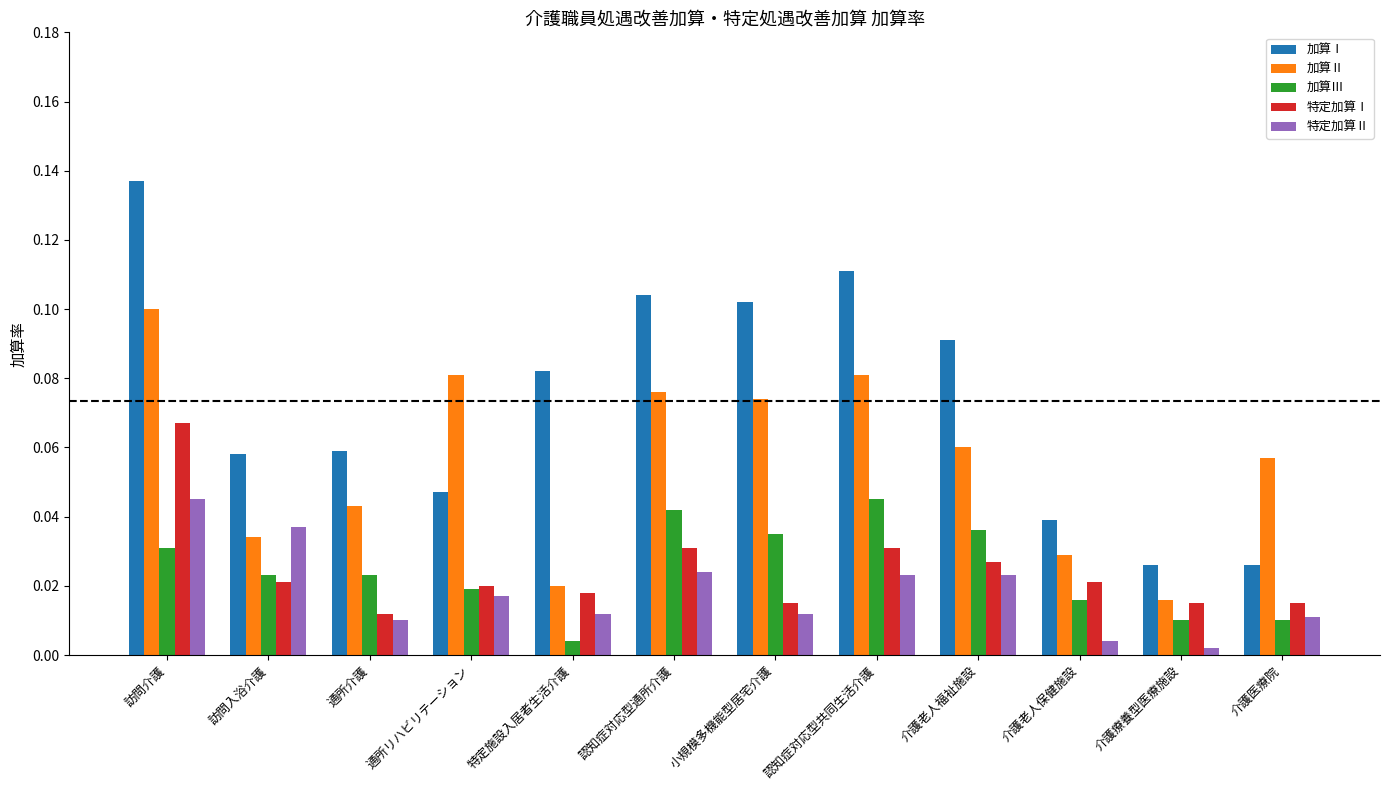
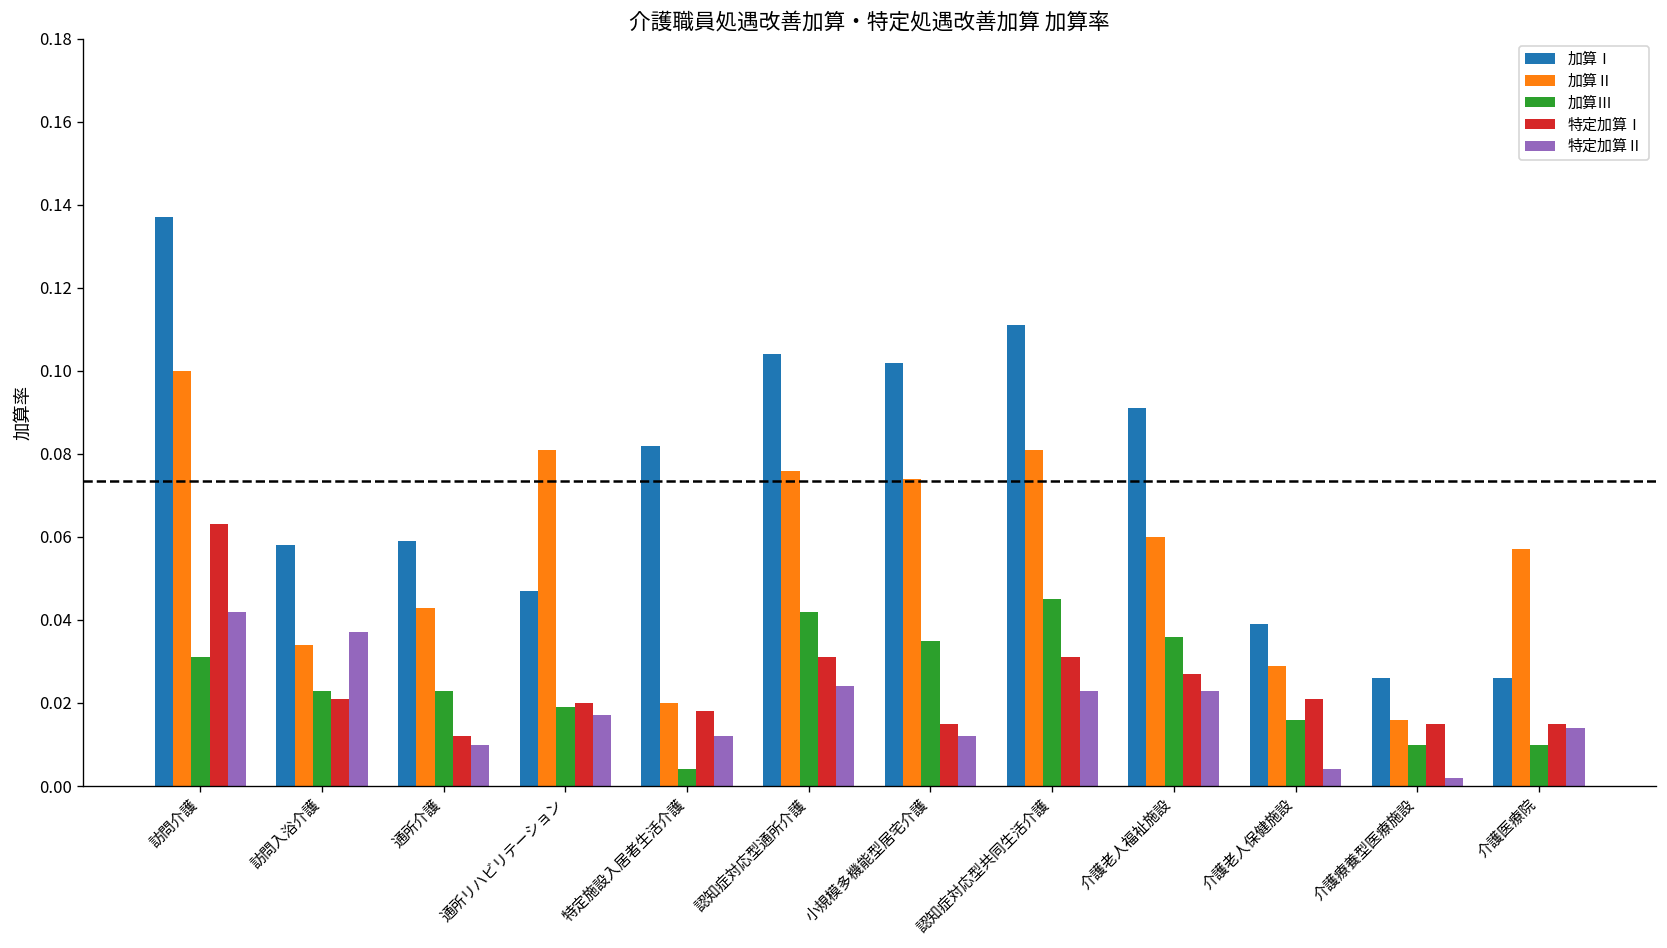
特定加算Ⅰ, 訪問介護: 0.067 -> 0.063
特定加算Ⅱ, 訪問介護: 0.045 -> 0.042
特定加算Ⅱ, 介護医療院: 0.011 -> 0.014
